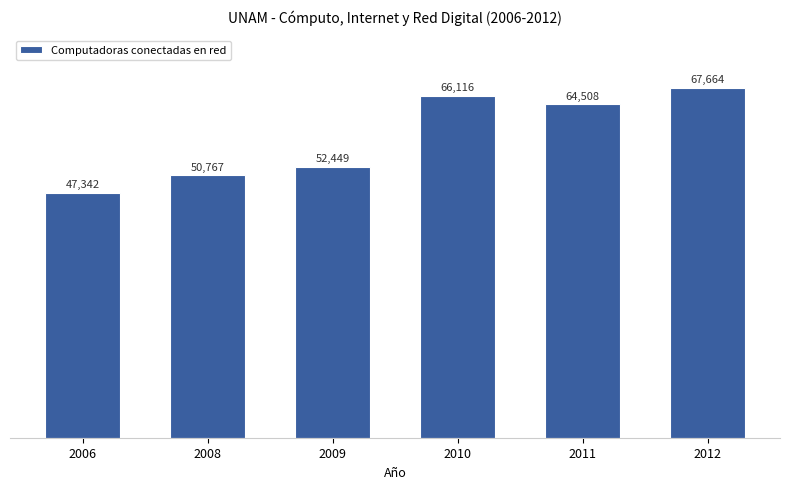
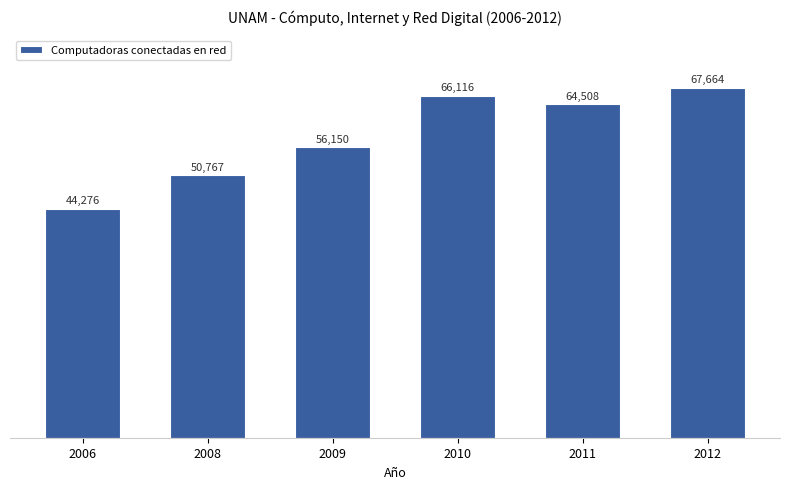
2006: 47,342 -> 44,276
2009: 52,449 -> 56,150
